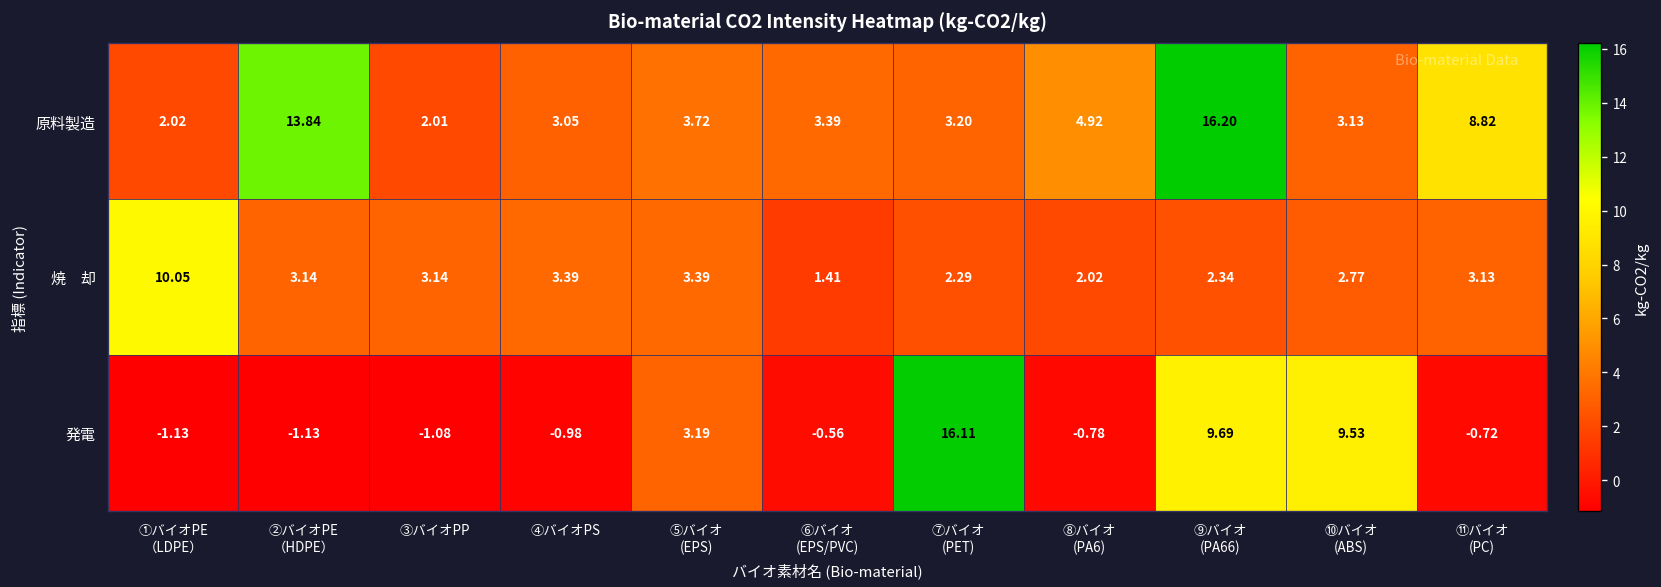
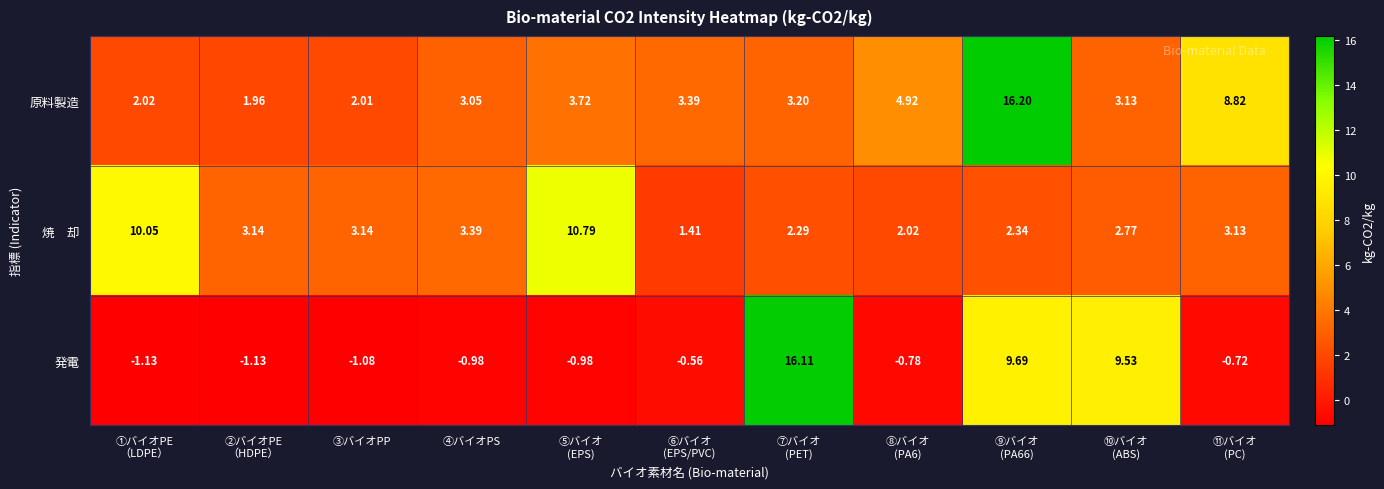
原料製造, ②バイオPE （HDPE）: 13.84 -> 1.96
焼 却, ⑤バイオ (EPS): 3.39 -> 10.79
発電, ⑤バイオ (EPS): 3.19 -> -0.98
